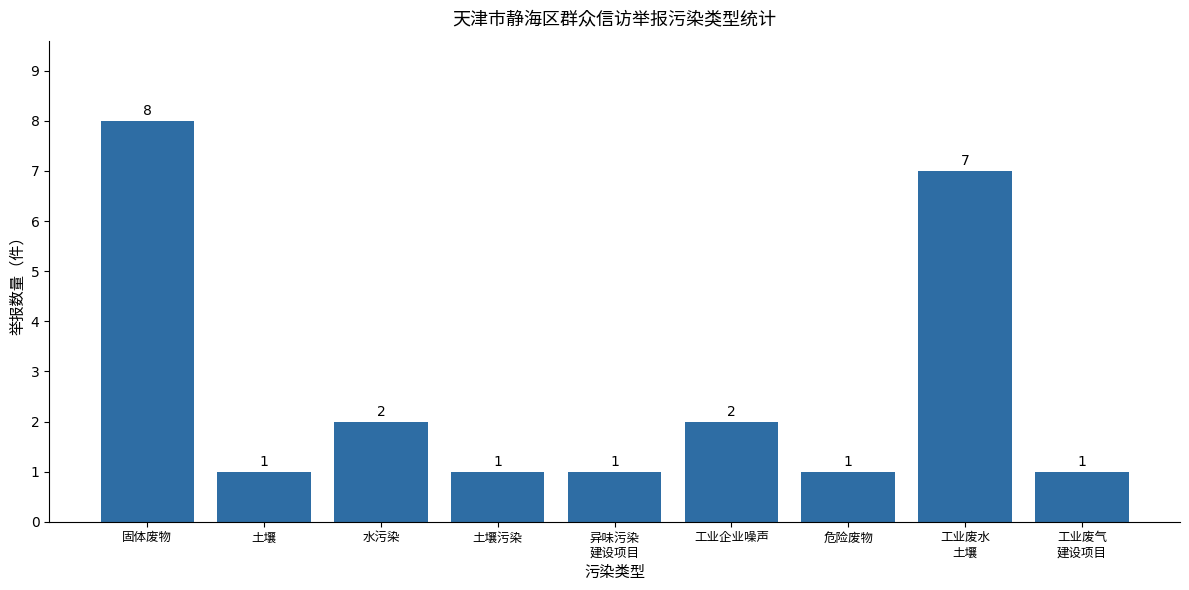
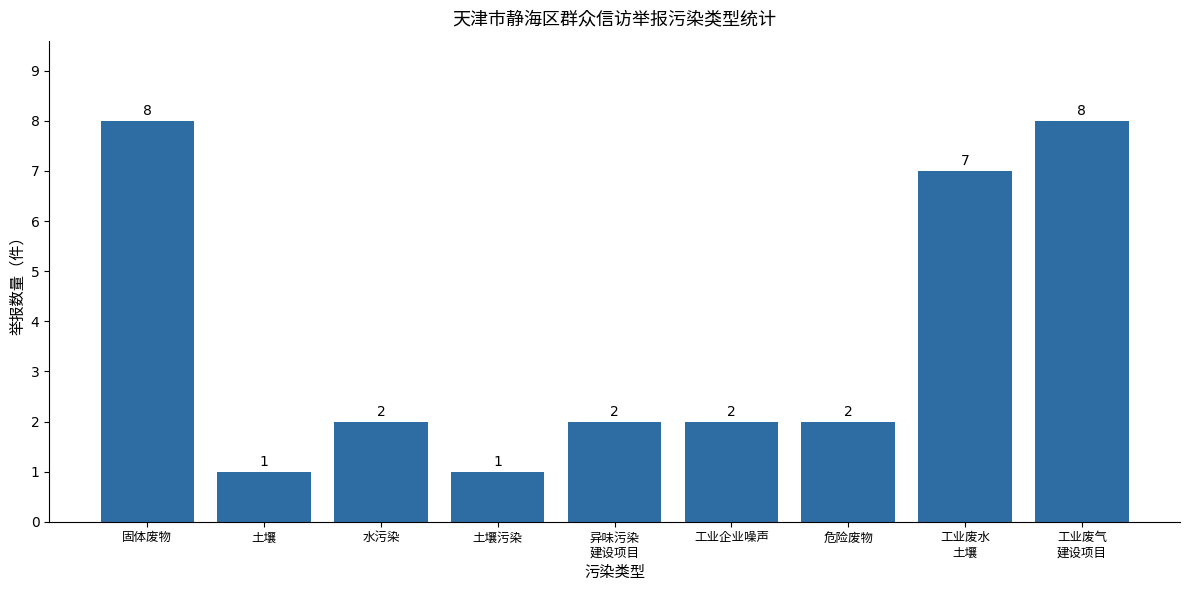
异味污染 建设项目: 1 -> 2
危险废物: 1 -> 2
工业废气 建设项目: 1 -> 8
